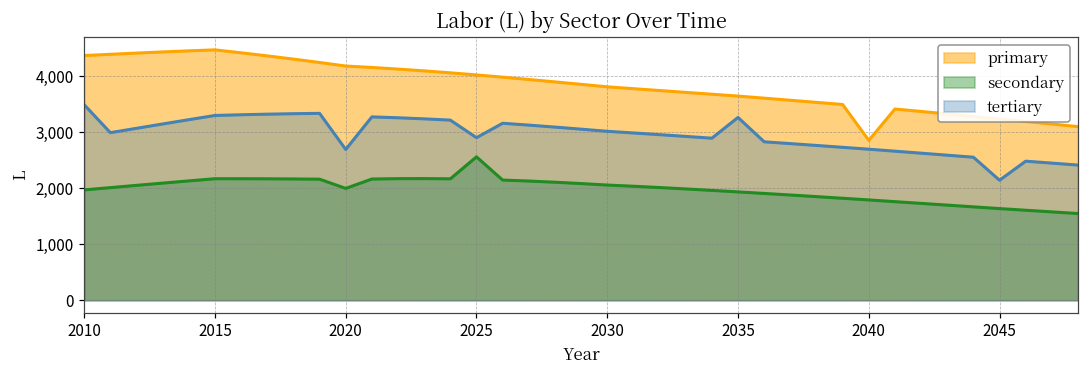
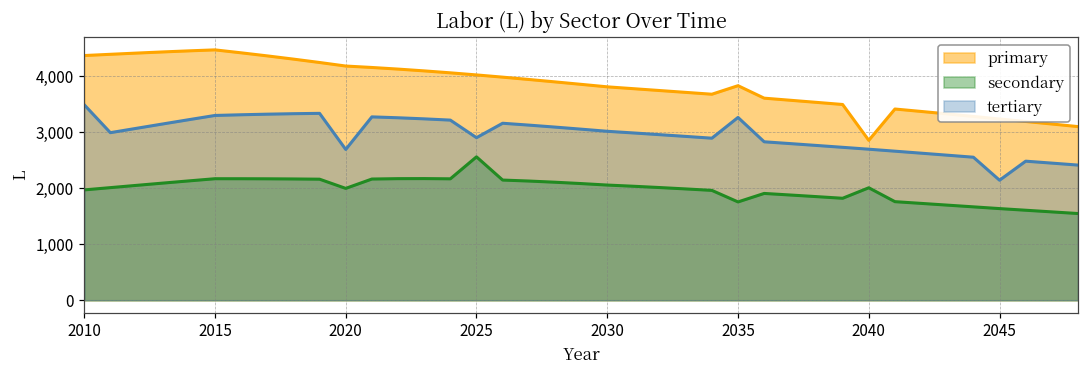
primary, 2035: 3,600 -> 3,800
secondary, 2035: 1,900 -> 1,800
secondary, 2040: 1,800 -> 2,000
